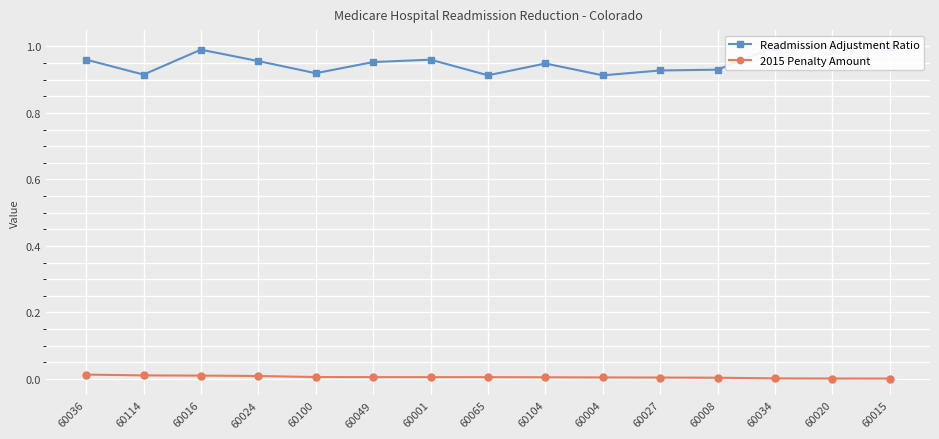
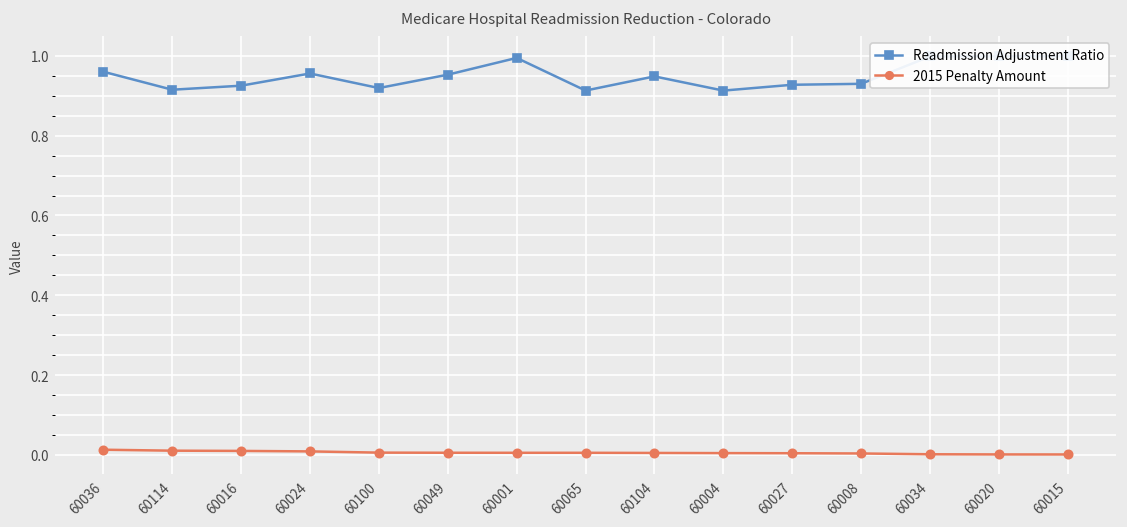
Readmission Adjustment Ratio, 60016: 0.99 -> 0.93
Readmission Adjustment Ratio, 60001: 0.96 -> 0.99
